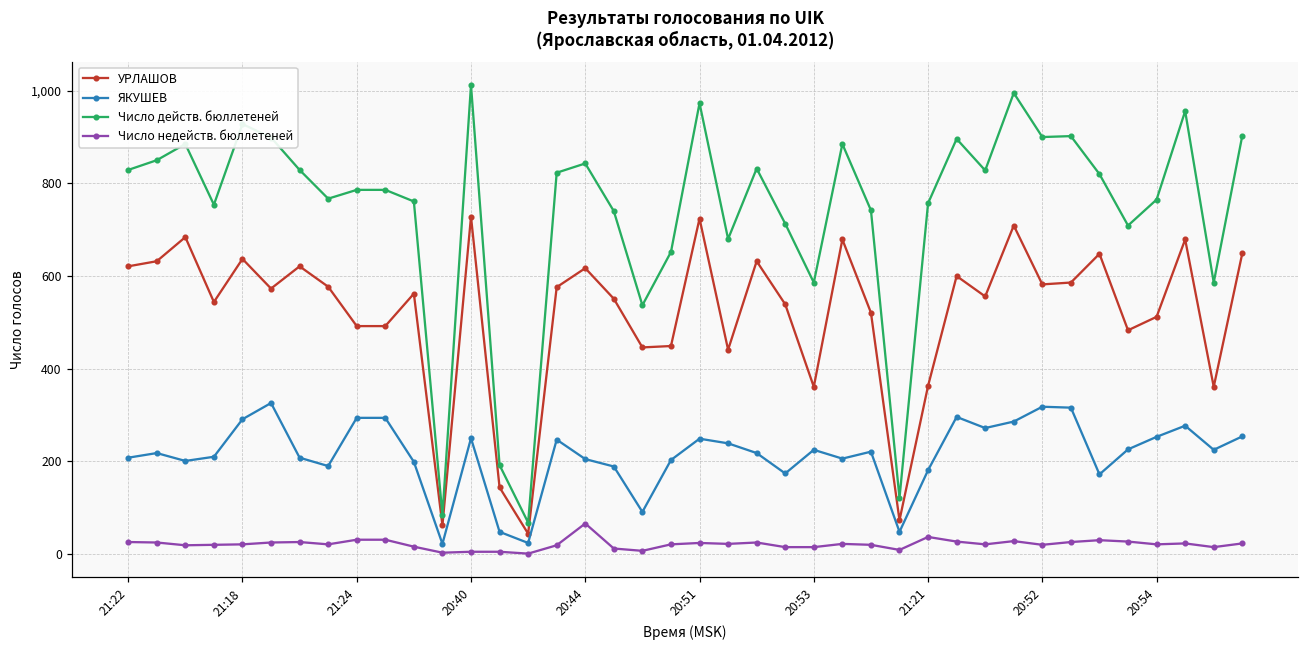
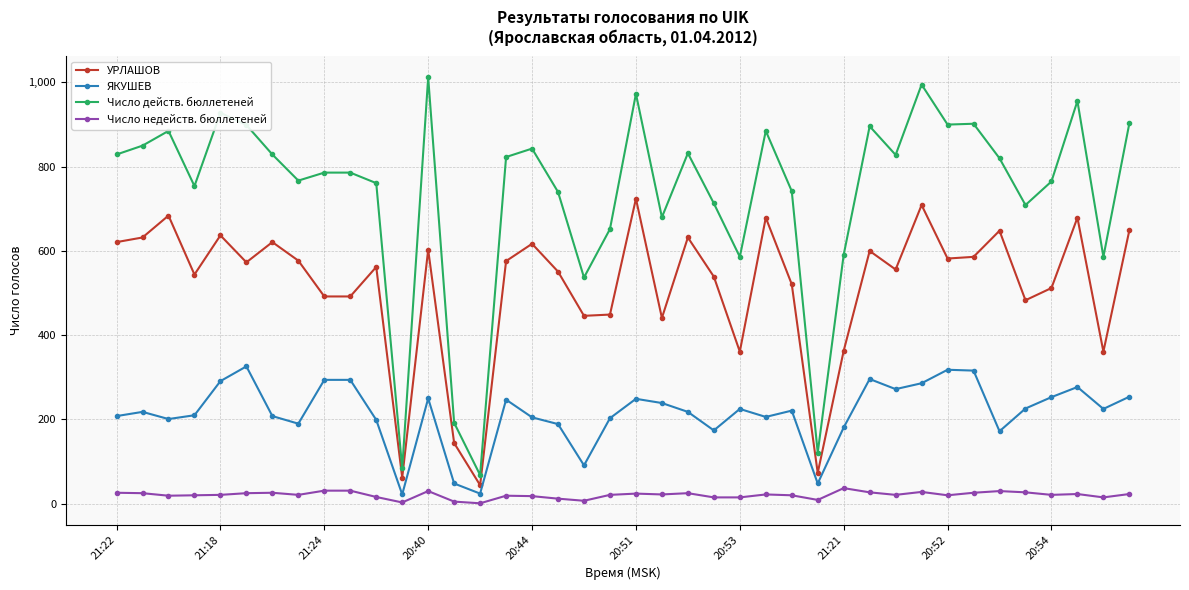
УРЛАШОВ, 20:40: 730 -> 600
Число недейств. бюллетеней, 20:40: 10 -> 30
Число недейств. бюллетеней, 20:44: 70 -> 20
Число действ. бюллетеней, 21:21: 760 -> 590
